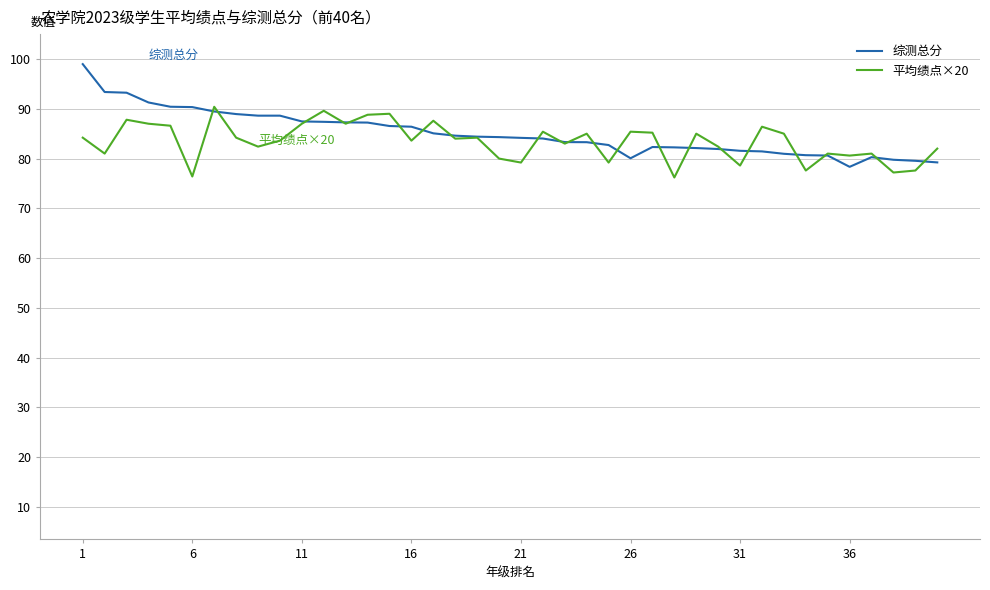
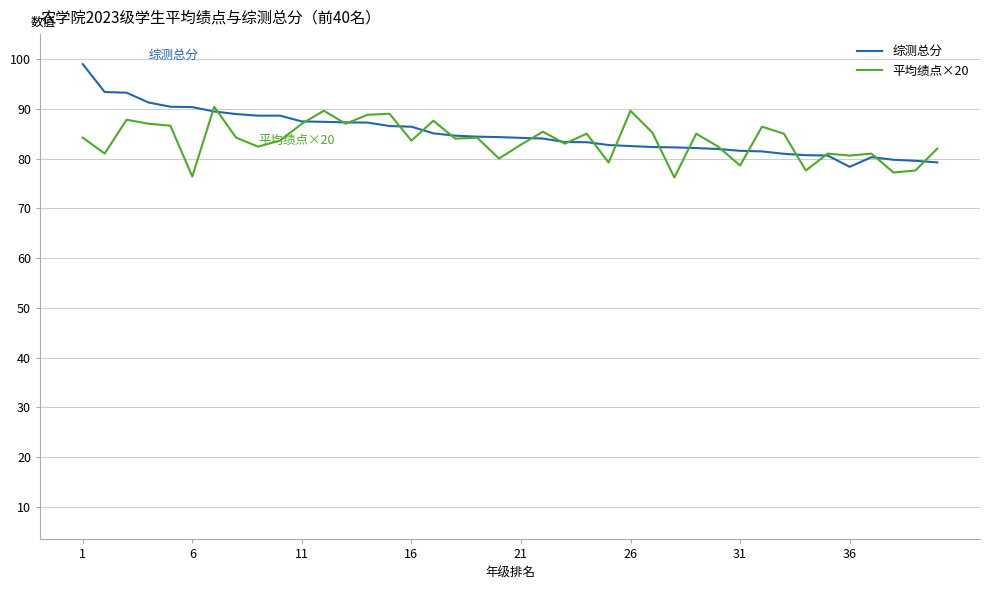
平均绩点×20, 21: 79 -> 83
综测总分, 26: 80 -> 83
平均绩点×20, 26: 85 -> 90
